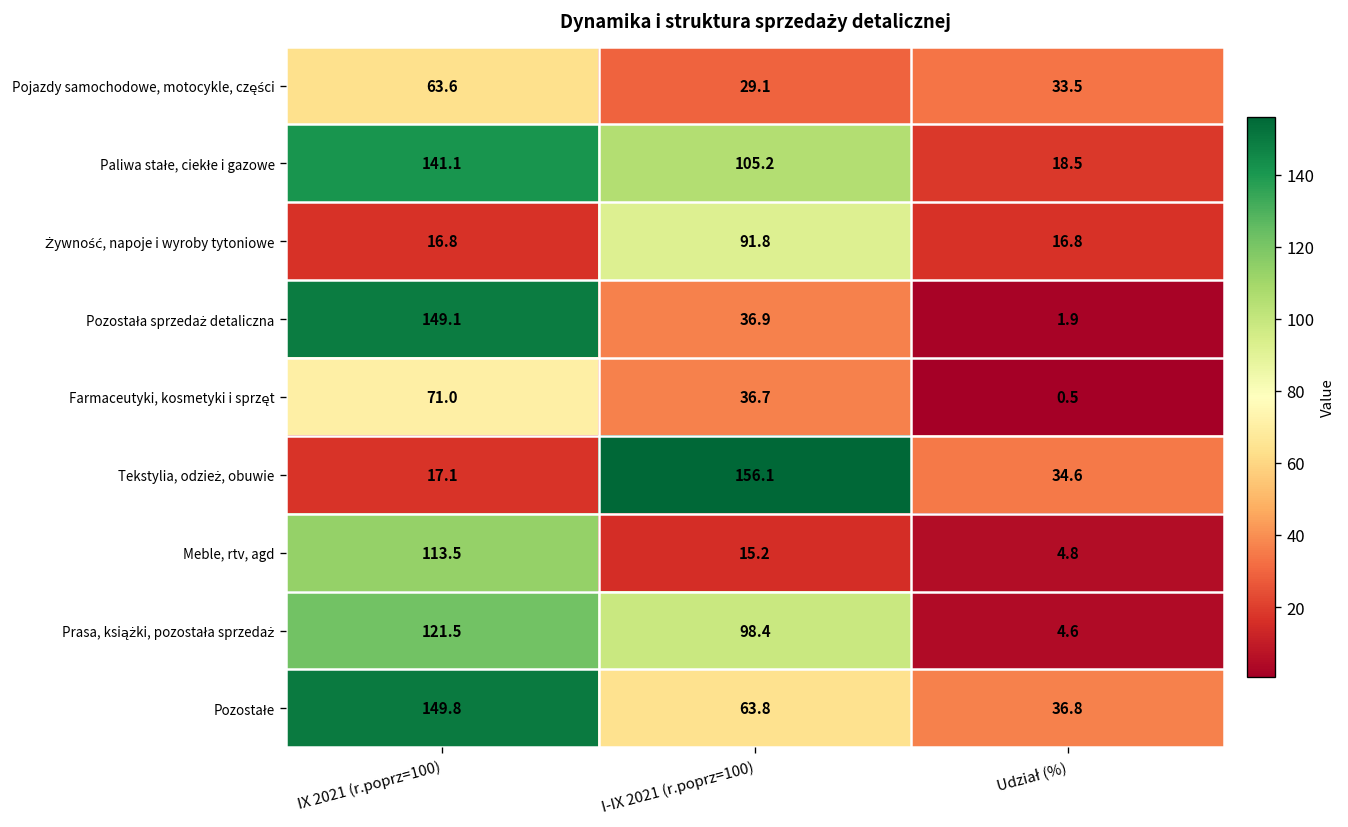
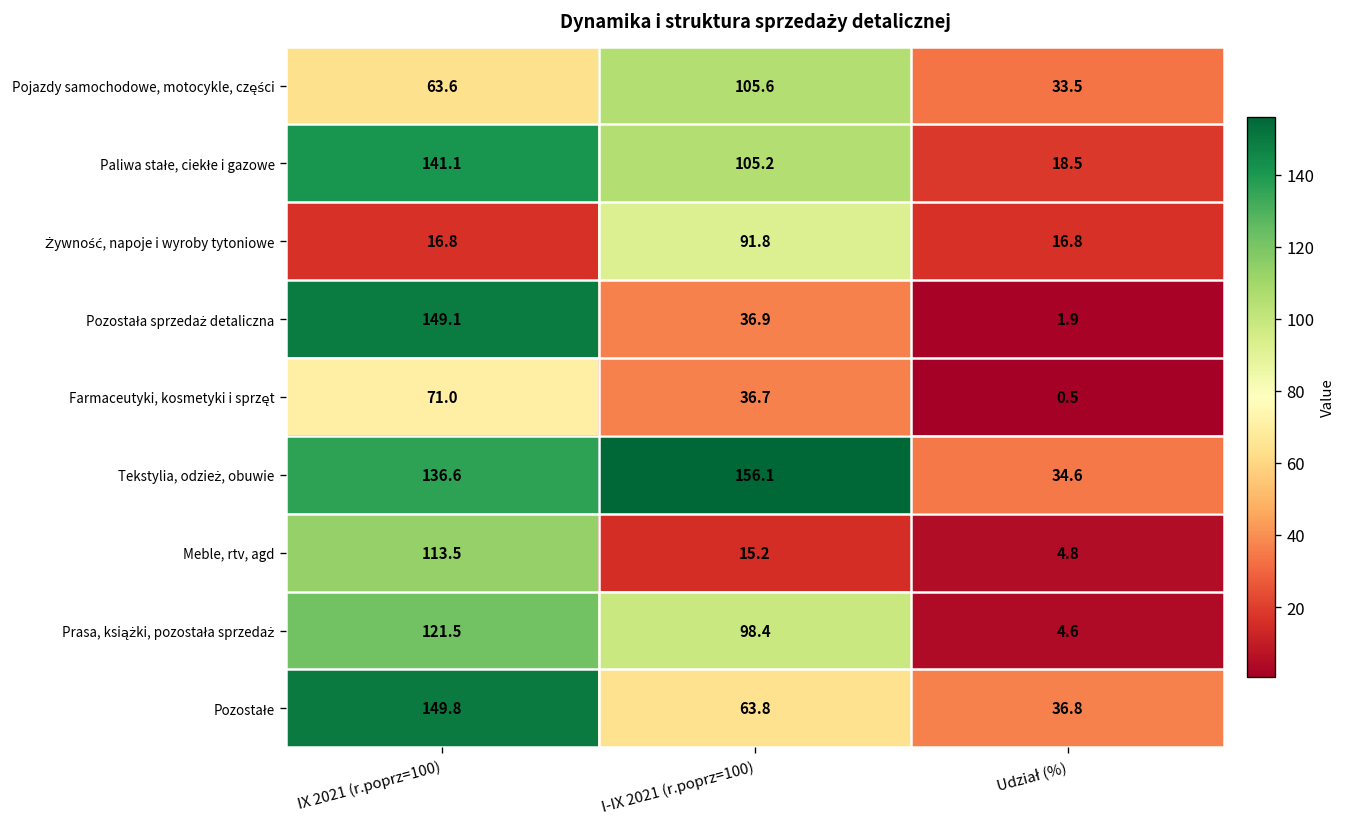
Pojazdy samochodowe, motocykle, części, I-IX 2021 (r.poprz=100): 29.1 -> 105.6
Tekstylia, odzież, obuwie, IX 2021 (r.poprz=100): 17.1 -> 136.6
